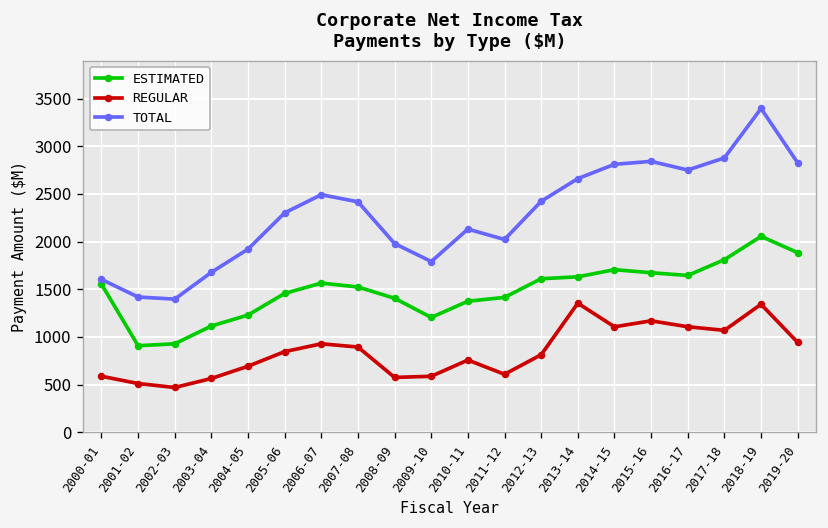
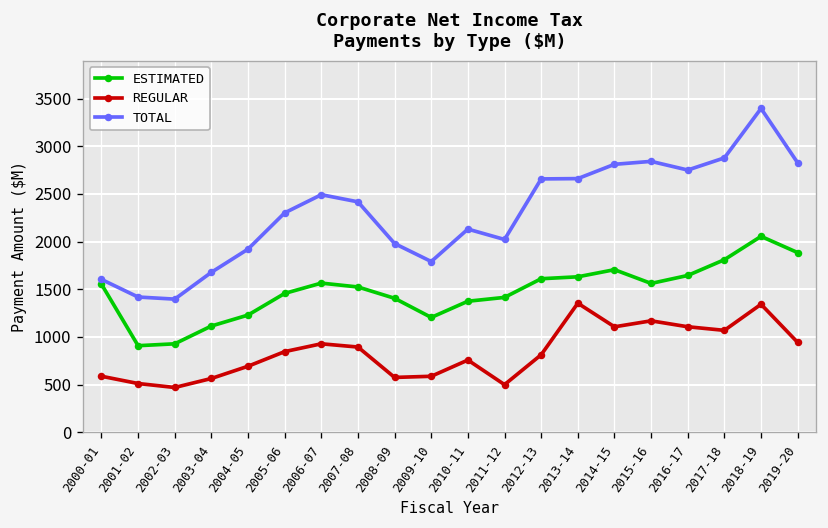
REGULAR, 2011-12: 600 -> 500
TOTAL, 2012-13: 2400 -> 2700
ESTIMATED, 2015-16: 1700 -> 1600
